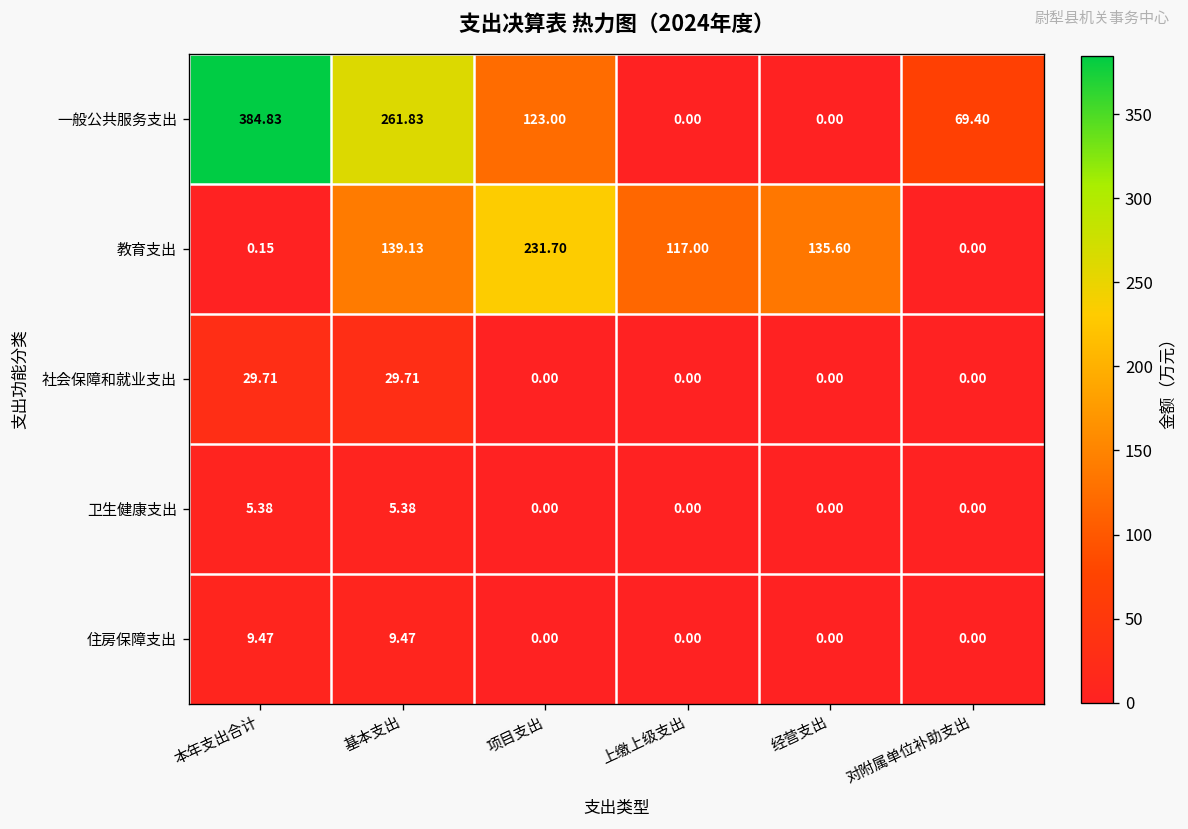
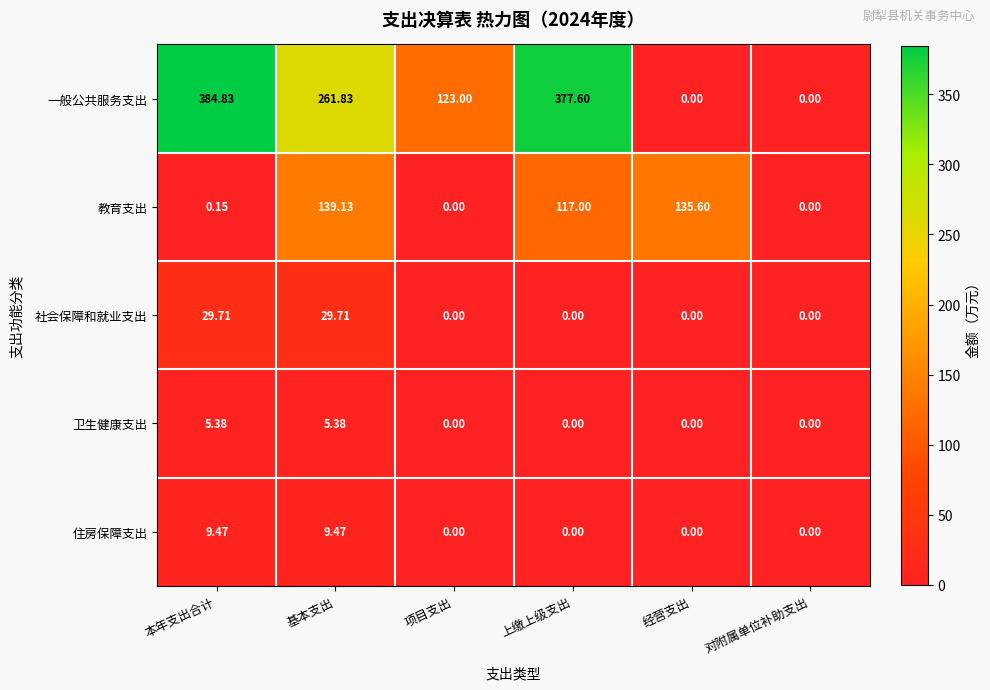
一般公共服务支出, 上缴上级支出: 0.00 -> 377.60
一般公共服务支出, 对附属单位补助支出: 69.40 -> 0.00
教育支出, 项目支出: 231.70 -> 0.00
